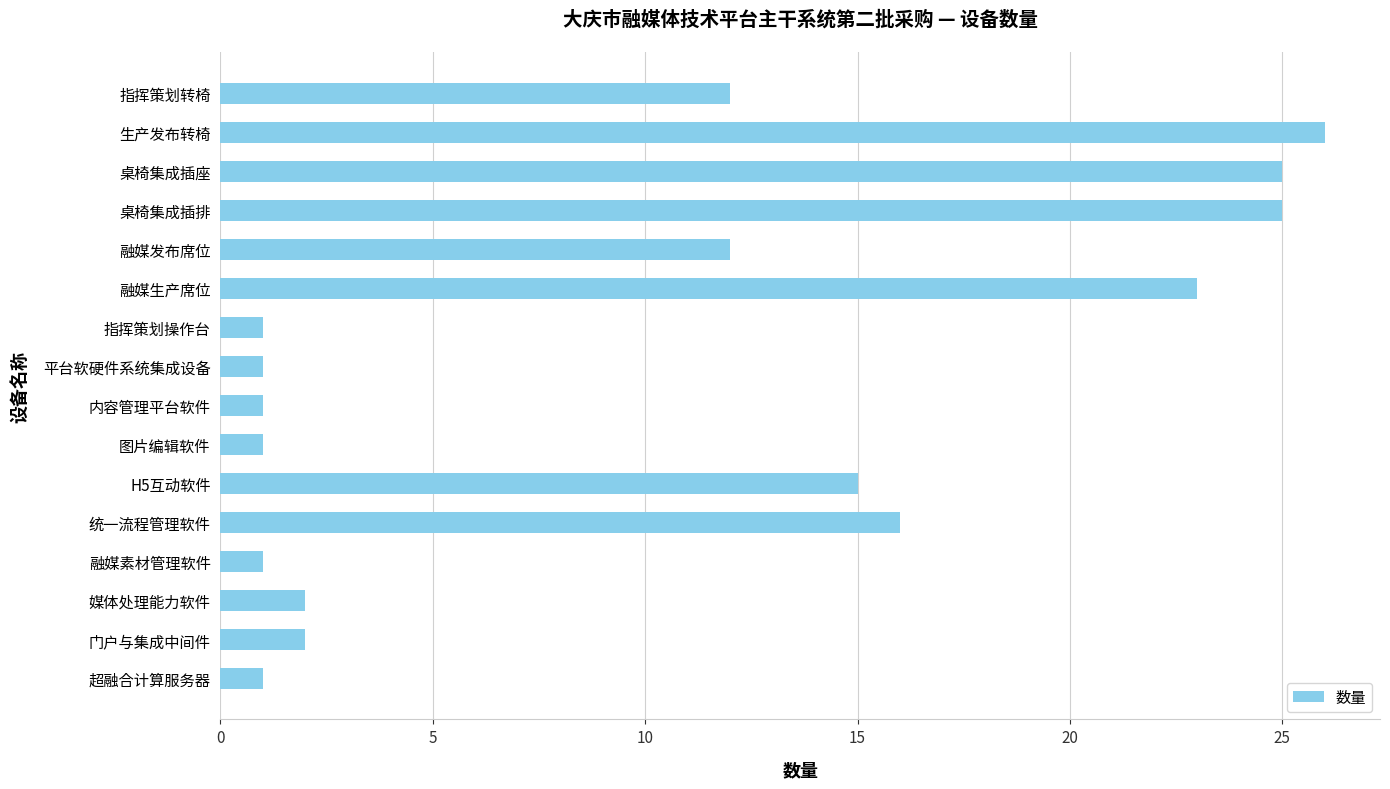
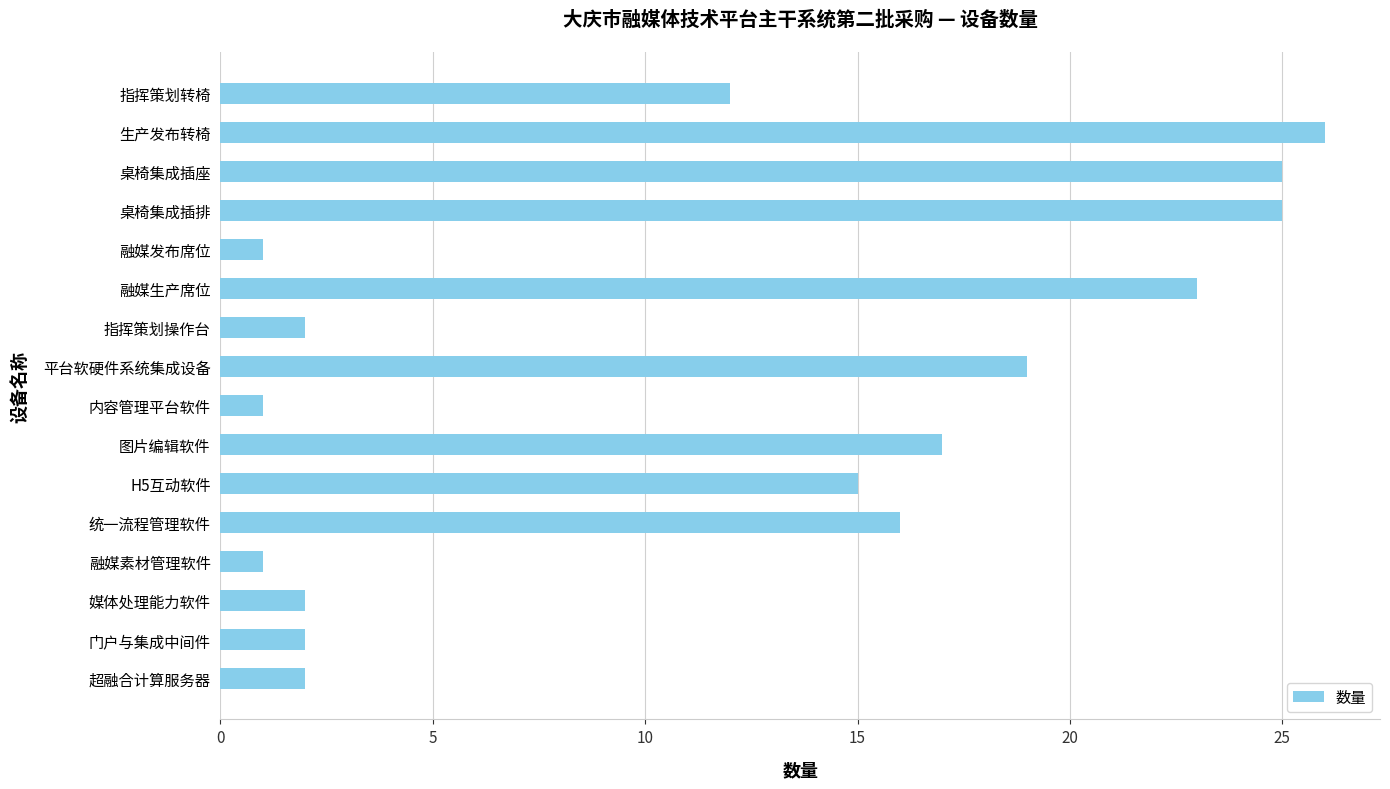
融媒发布席位: 12 -> 1
指挥策划操作台: 1 -> 2
平台软硬件系统集成设备: 1 -> 19
图片编辑软件: 1 -> 17
超融合计算服务器: 1 -> 2
